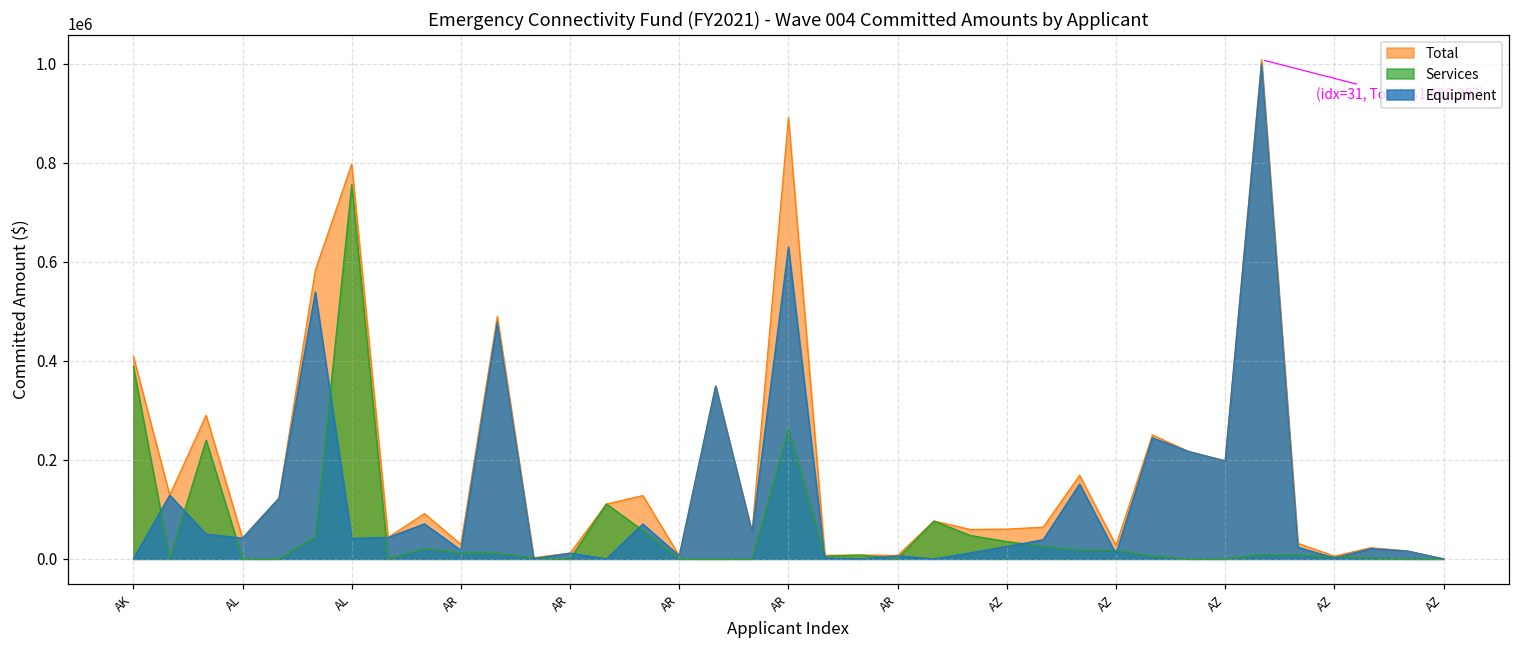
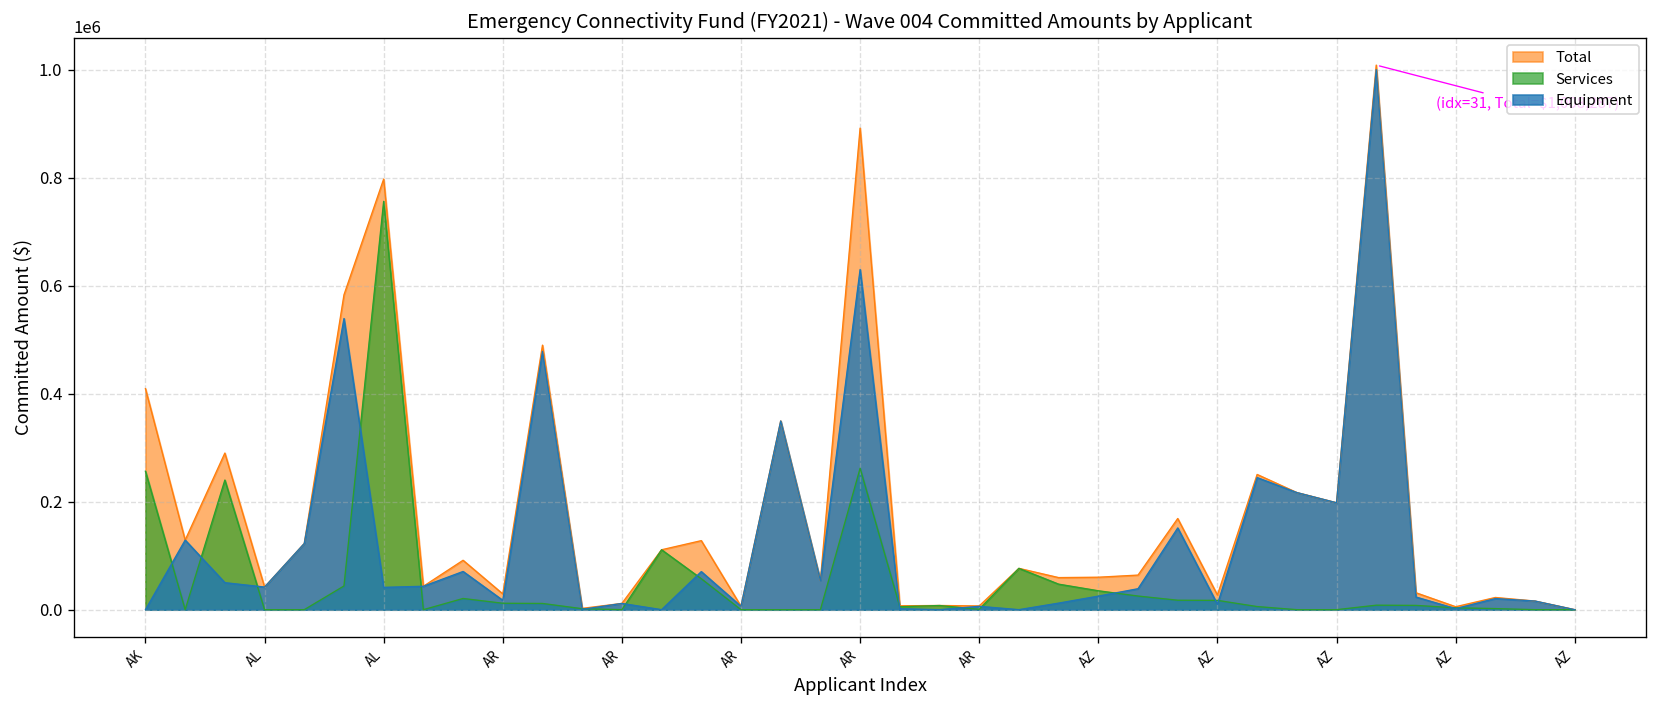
Services, AK: 390000 -> 260000
